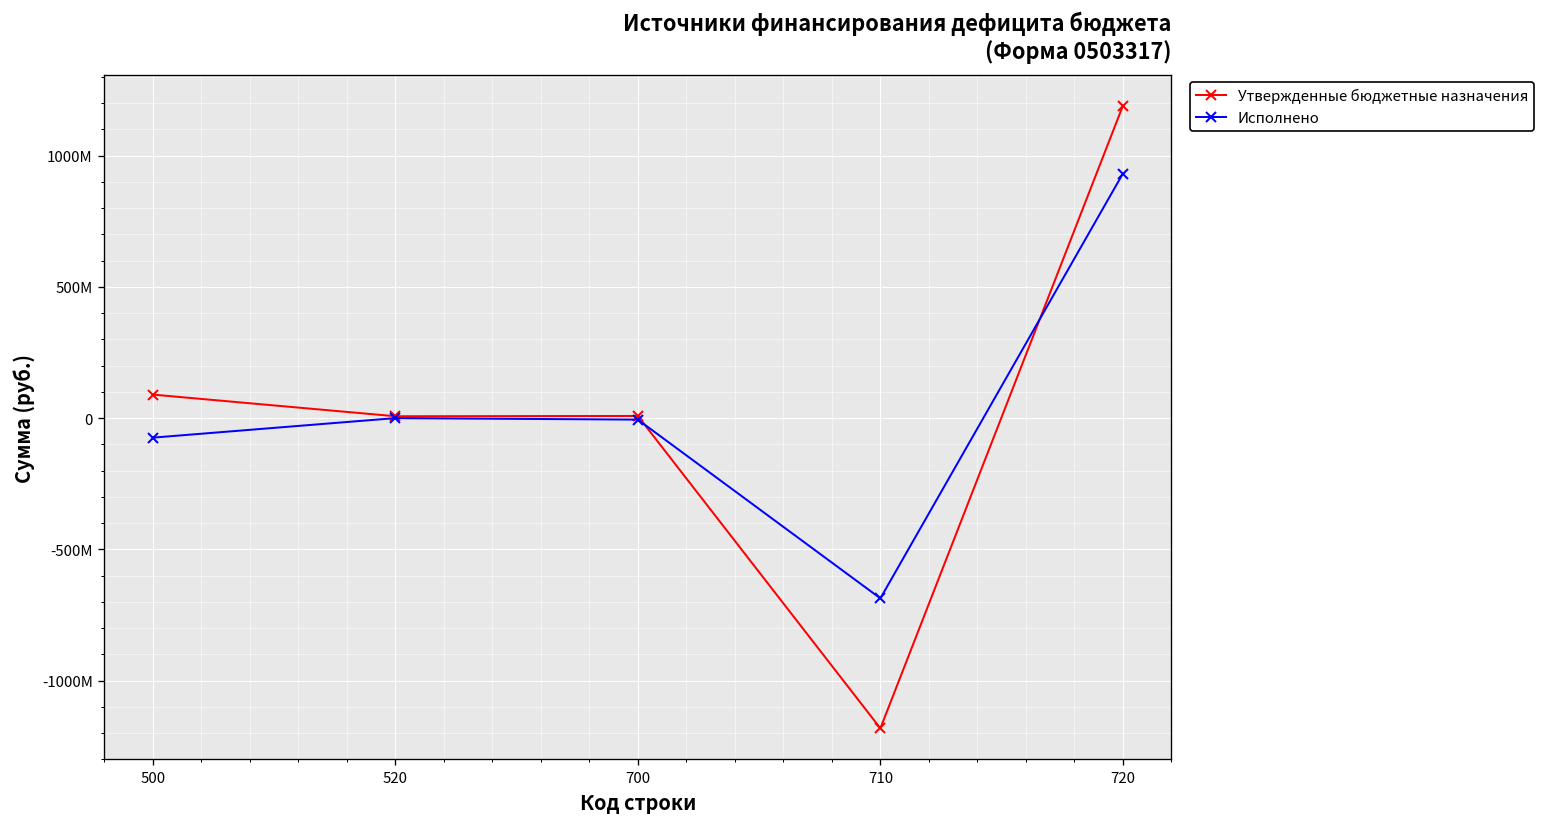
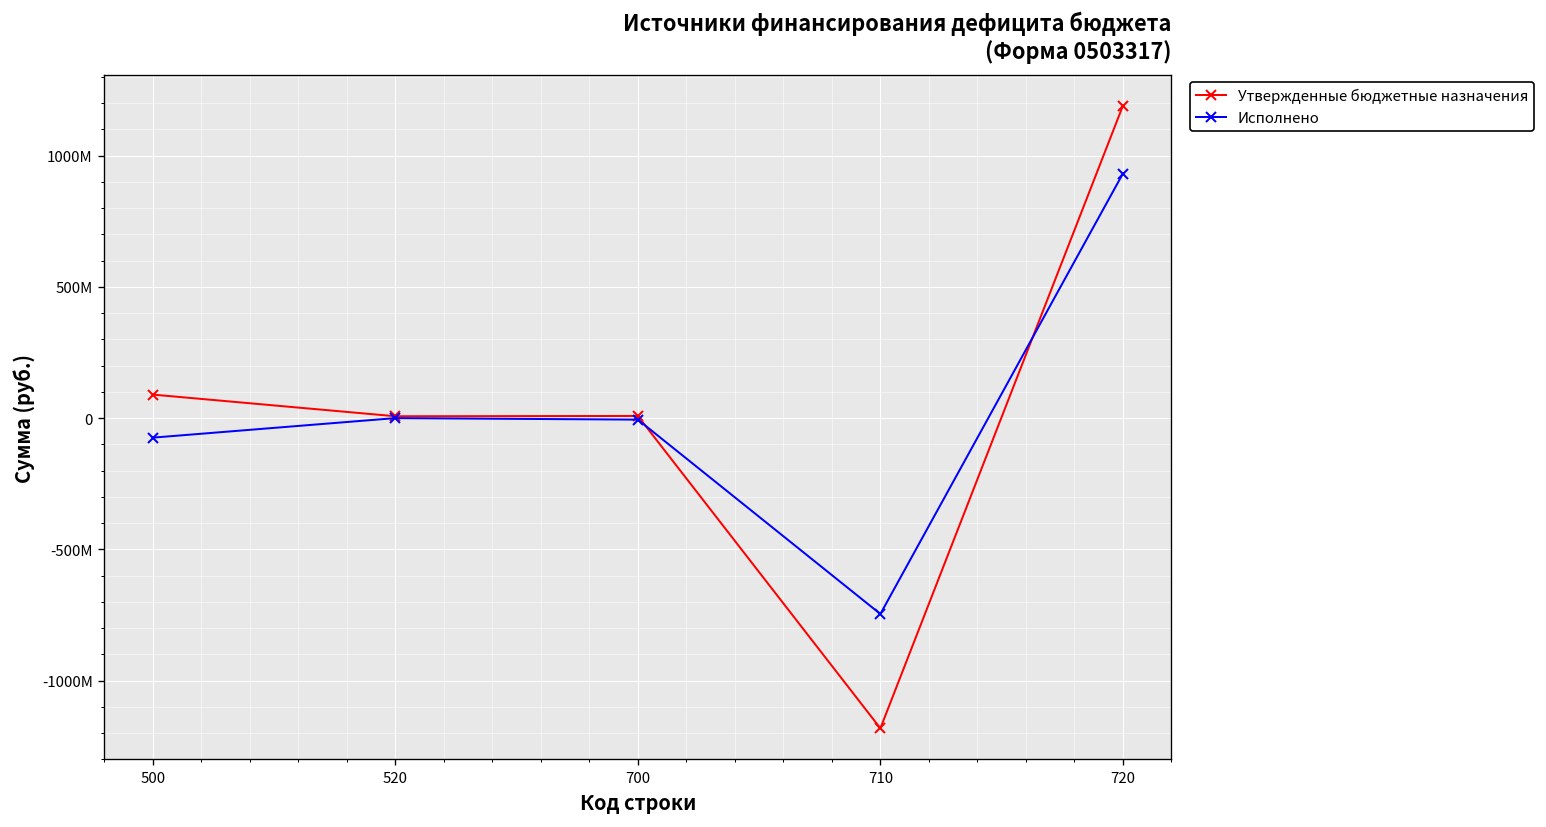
Исполнено, 710: -690000000 -> -750000000
